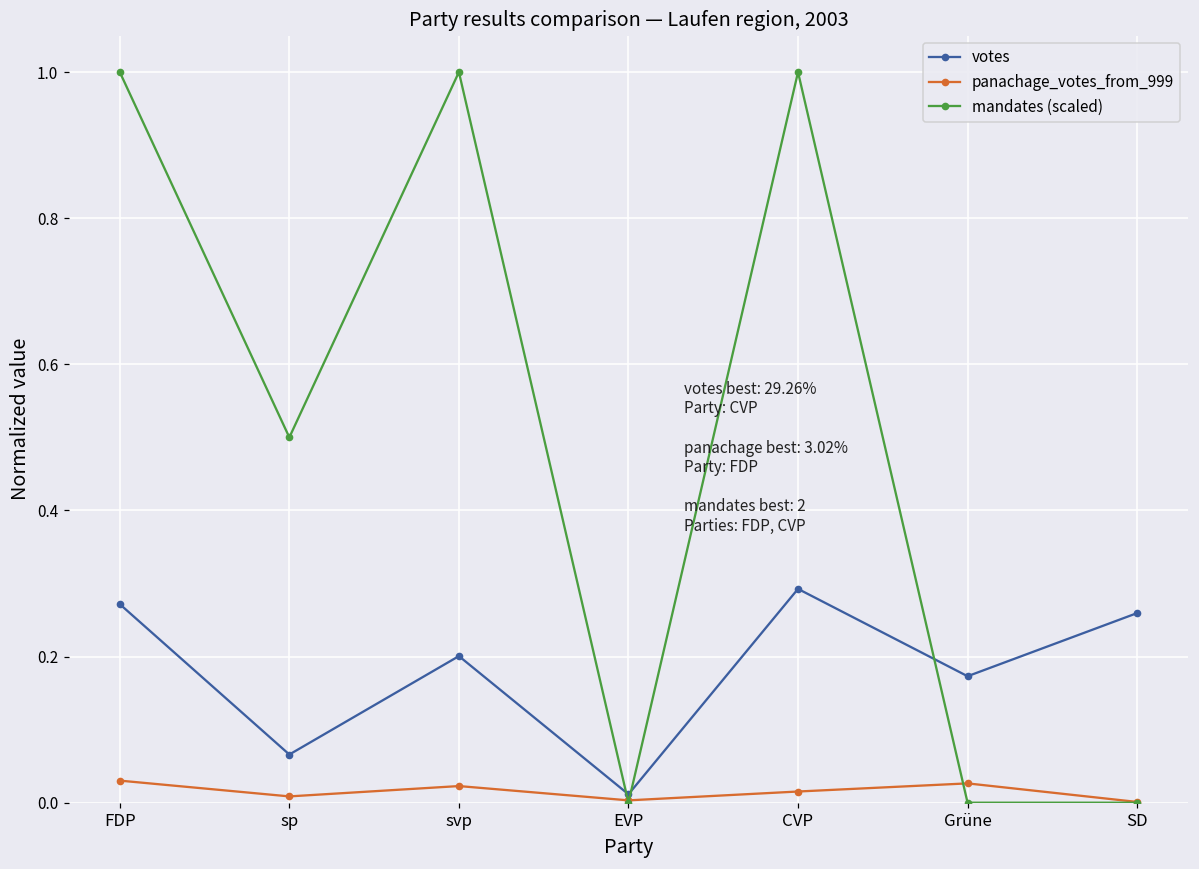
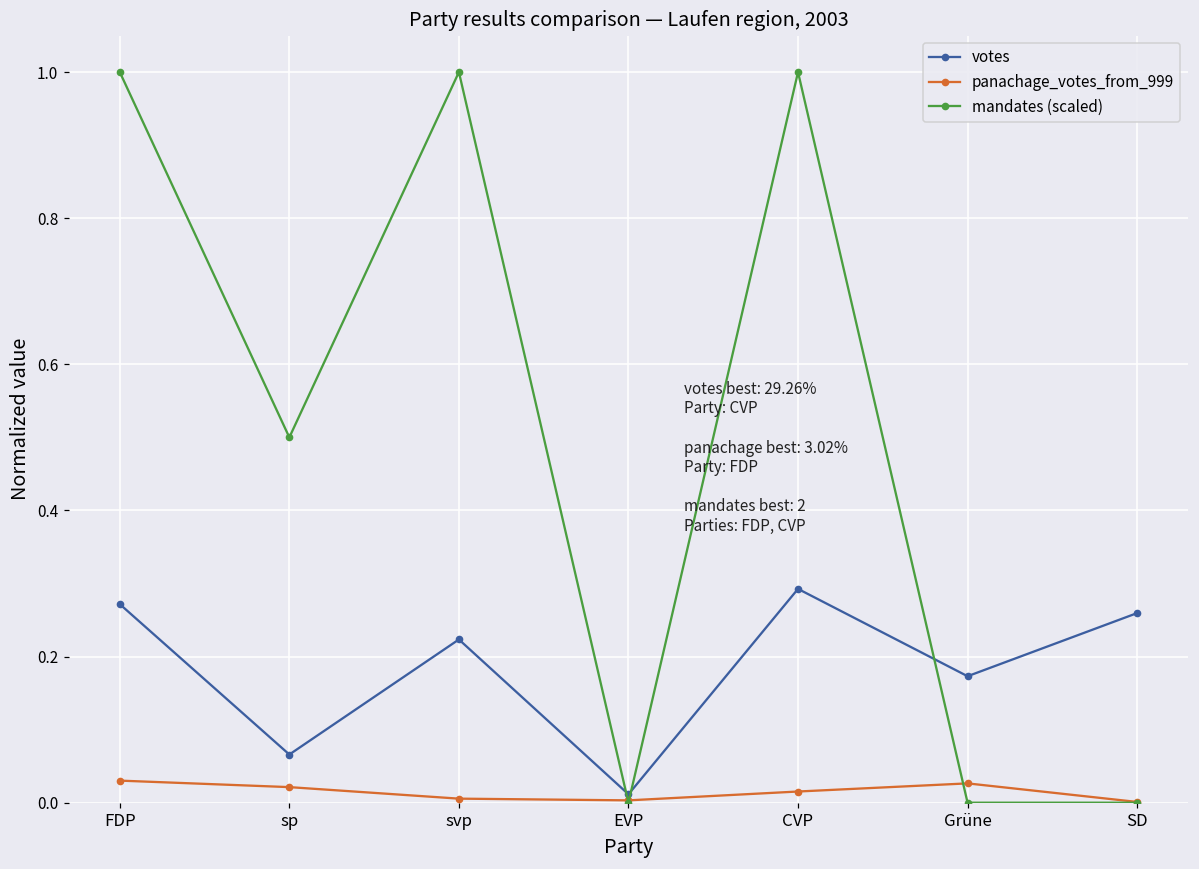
panachage_votes_from_999, sp: 0.01 -> 0.02
votes, svp: 0.20 -> 0.22
panachage_votes_from_999, svp: 0.02 -> 0.01
